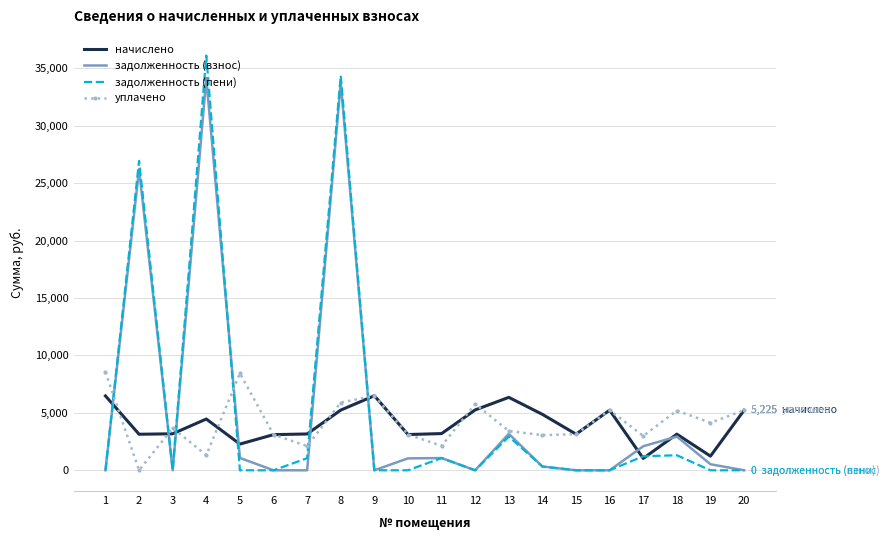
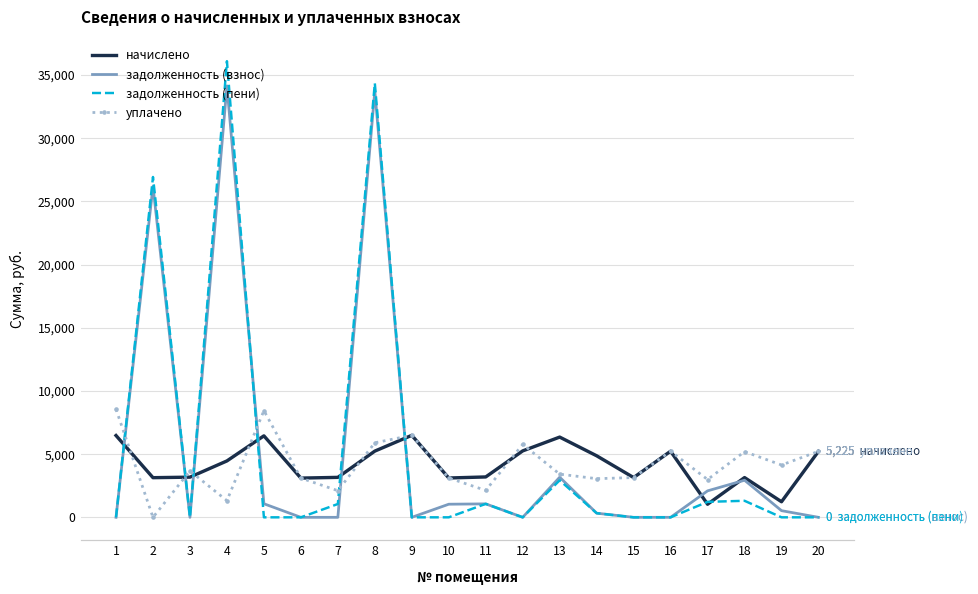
начислено, 5: 2,300 -> 6,500
